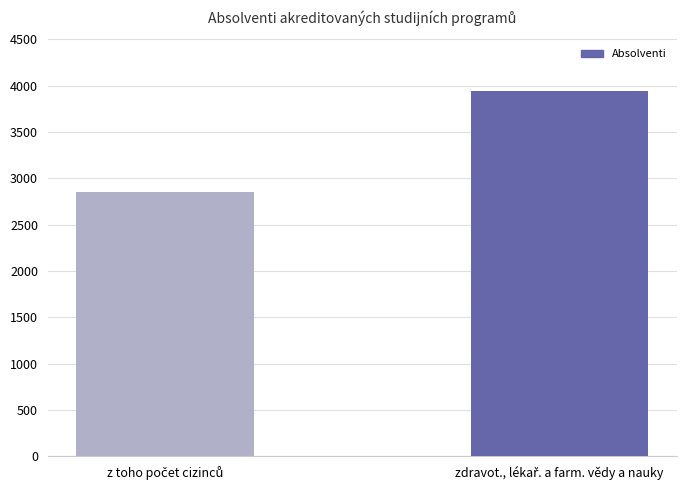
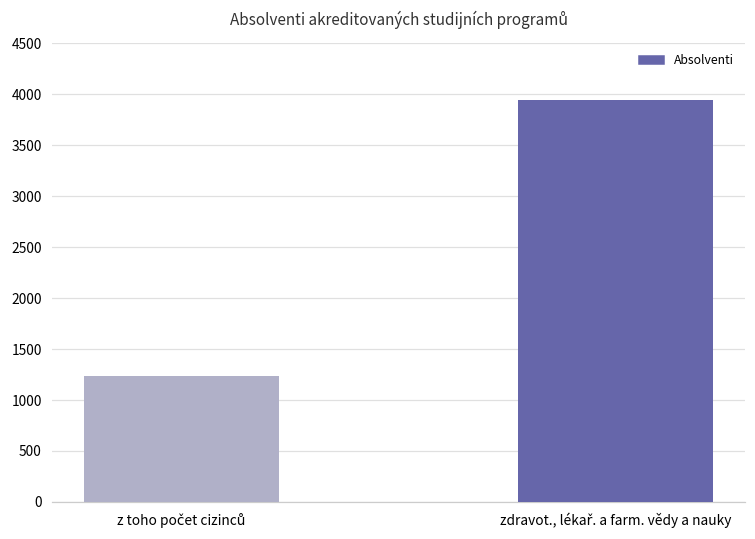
z toho počet cizinců: 2800 -> 1200
